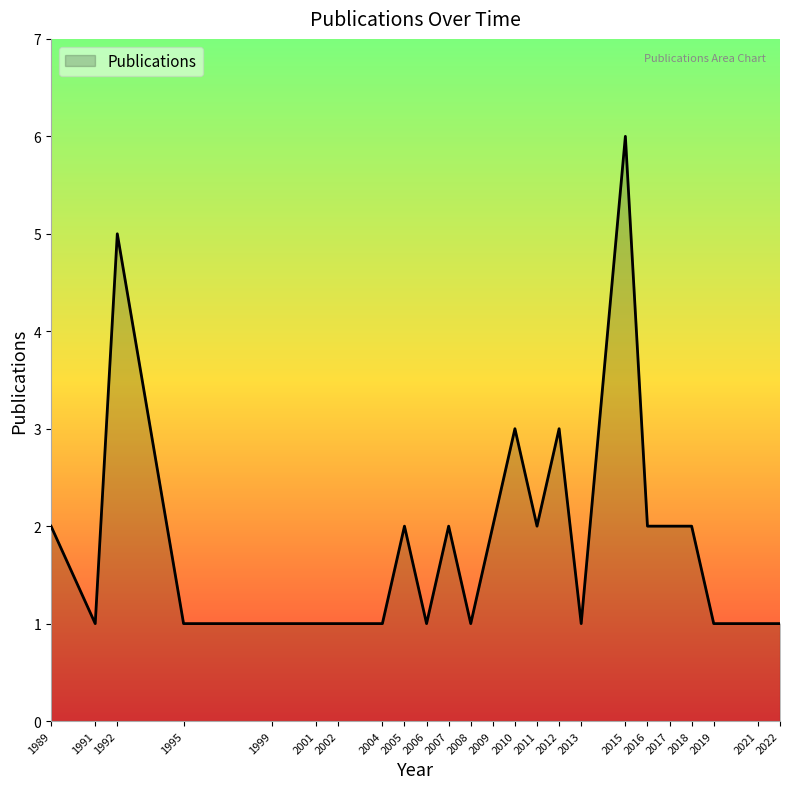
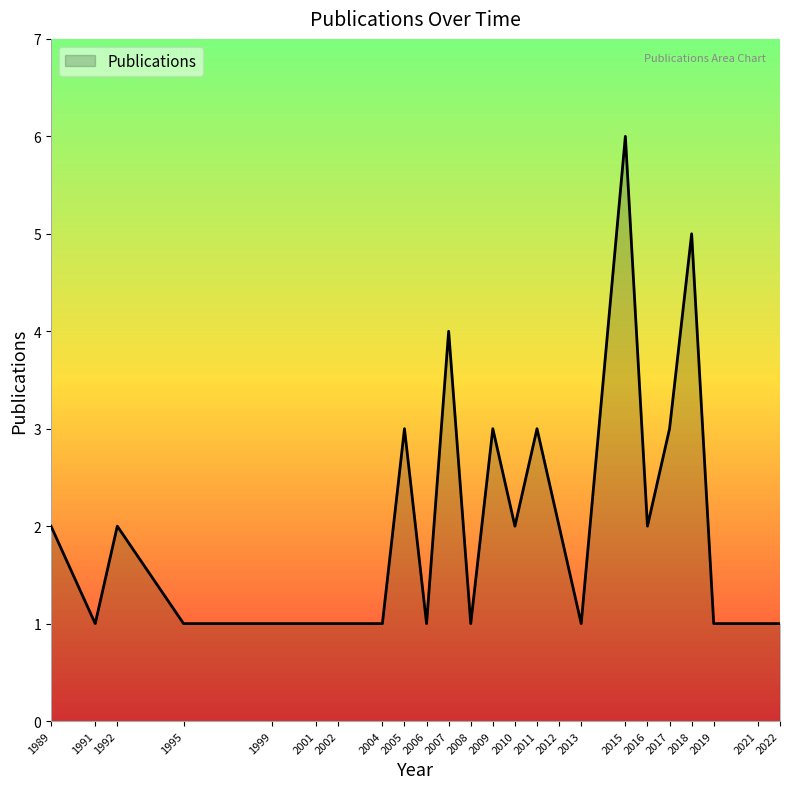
1992: 5 -> 2
2005: 2 -> 3
2007: 2 -> 4
2009: 2 -> 3
2010: 3 -> 2
2011: 2 -> 3
2012: 3 -> 2
2017: 2 -> 3
2018: 2 -> 5
